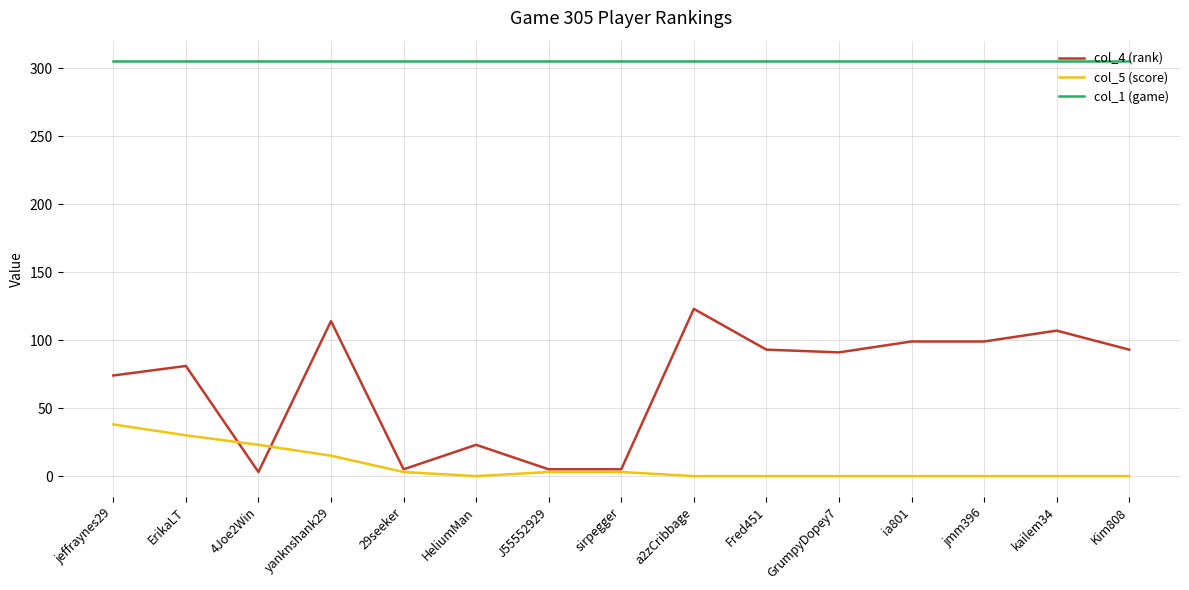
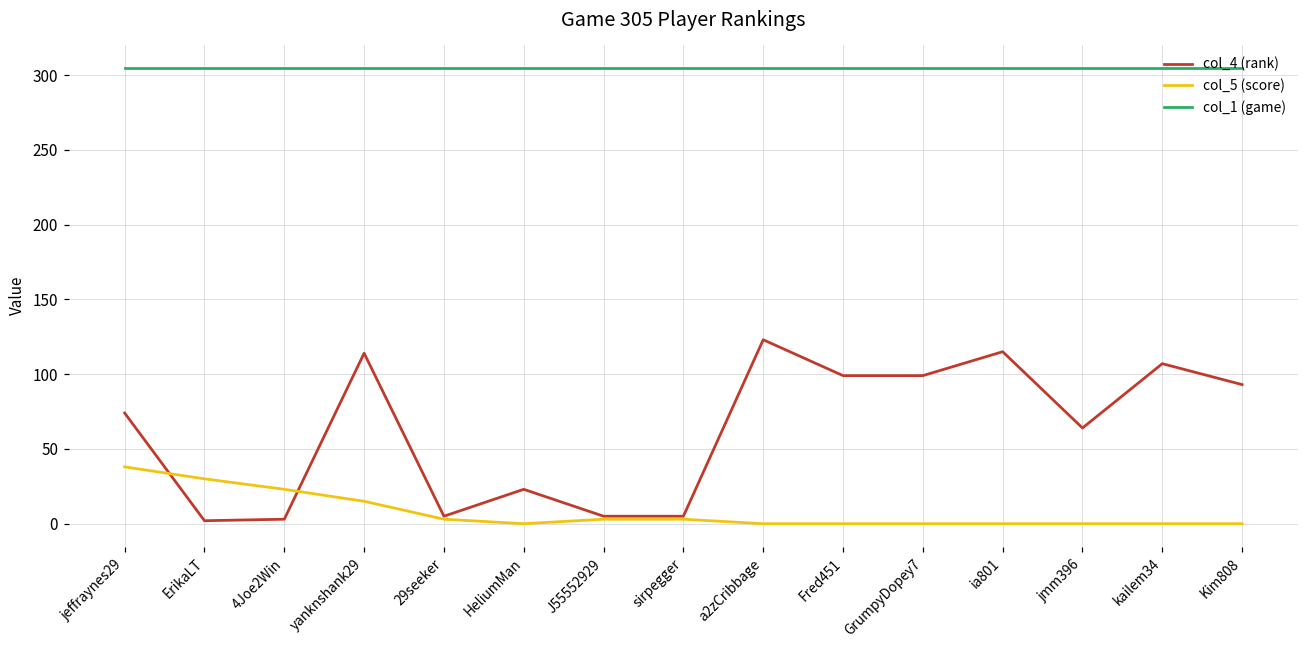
col_4 (rank), ErikaLT: 81 -> 2
col_4 (rank), Fred451: 93 -> 99
col_4 (rank), GrumpyDopey7: 91 -> 99
col_4 (rank), ia801: 99 -> 115
col_4 (rank), jmm396: 99 -> 64
